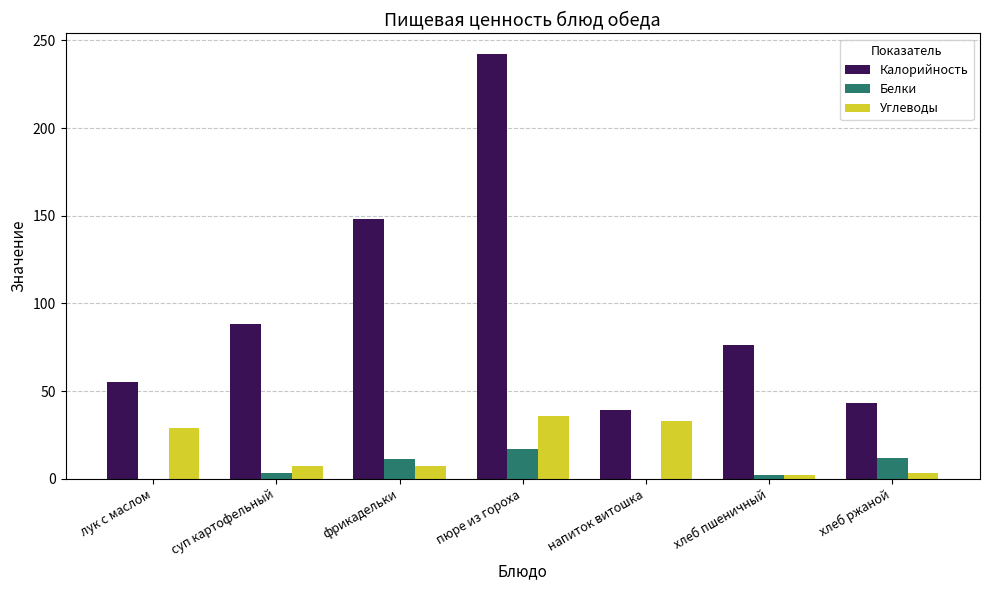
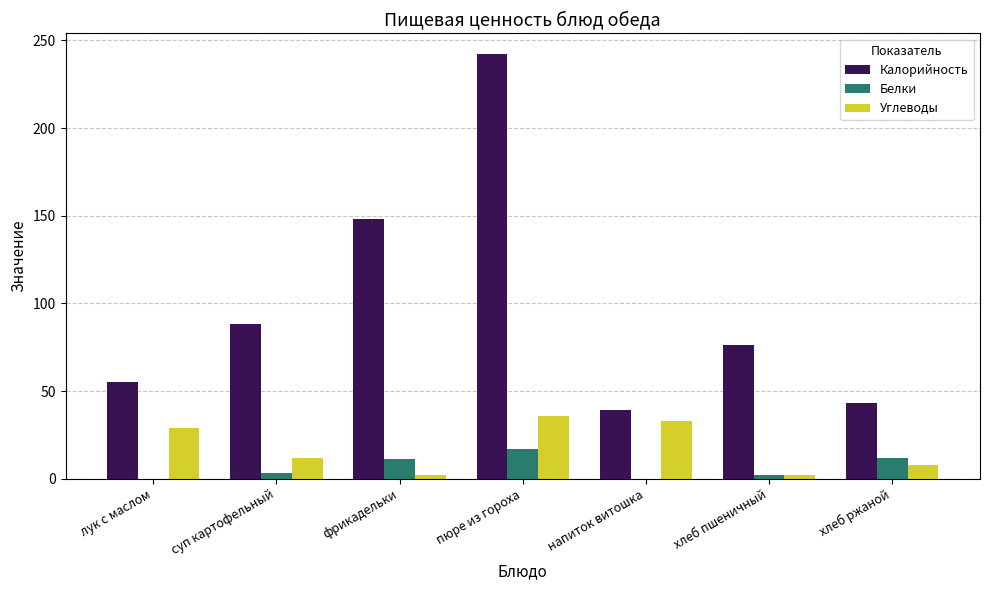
Углеводы, суп картофельный: 7 -> 12
Углеводы, фрикадельки: 7 -> 2
Углеводы, хлеб ржаной: 3 -> 8
